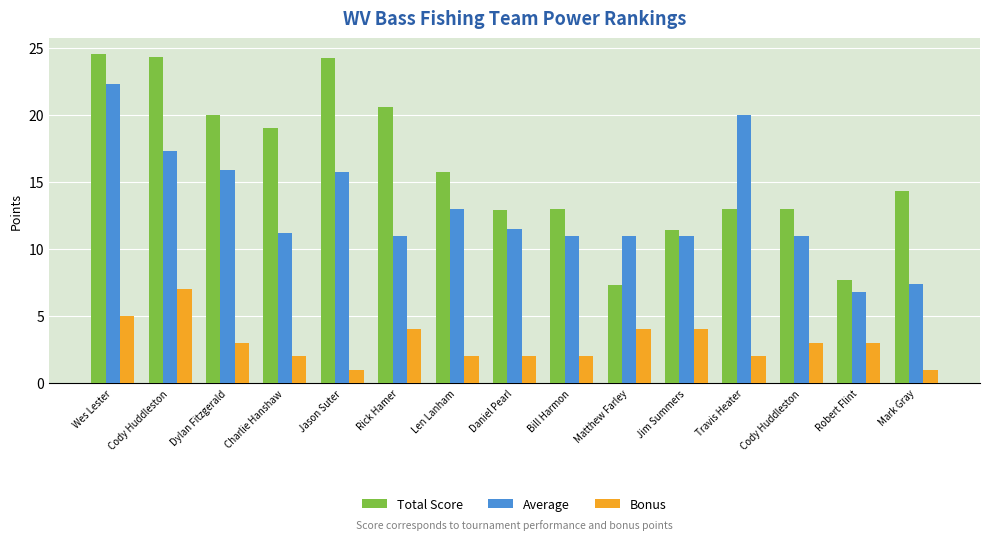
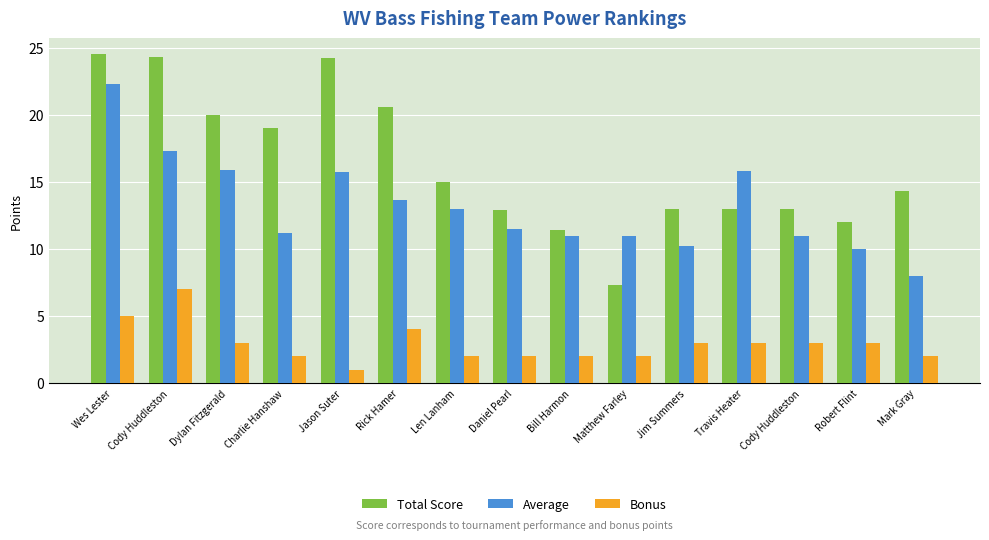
Average, Rick Hamer: 11.0 -> 13.7
Total Score, Len Lanham: 15.7 -> 15.0
Total Score, Bill Harmon: 13.0 -> 11.4
Bonus, Matthew Farley: 4 -> 2
Total Score, Jim Summers: 11.4 -> 13.0
Average, Jim Summers: 11.0 -> 10.2
Bonus, Jim Summers: 4 -> 3
Average, Travis Heater: 20.0 -> 15.8
Bonus, Travis Heater: 2 -> 3
Total Score, Robert Flint: 7.7 -> 12.0
Average, Robert Flint: 6.8 -> 10.0
Average, Mark Gray: 7.4 -> 8.0
Bonus, Mark Gray: 1 -> 2
